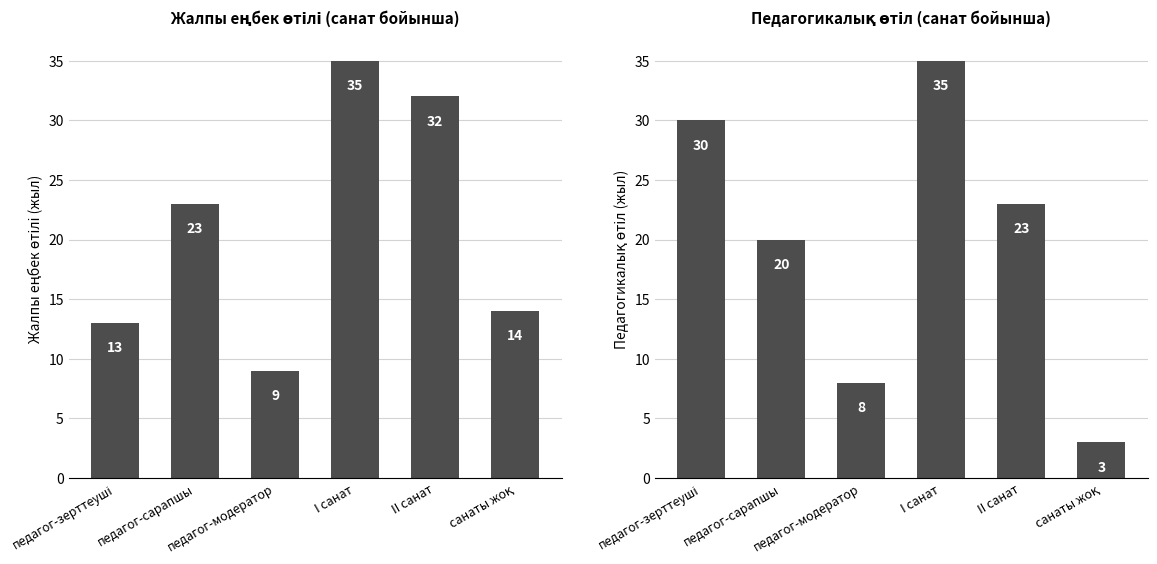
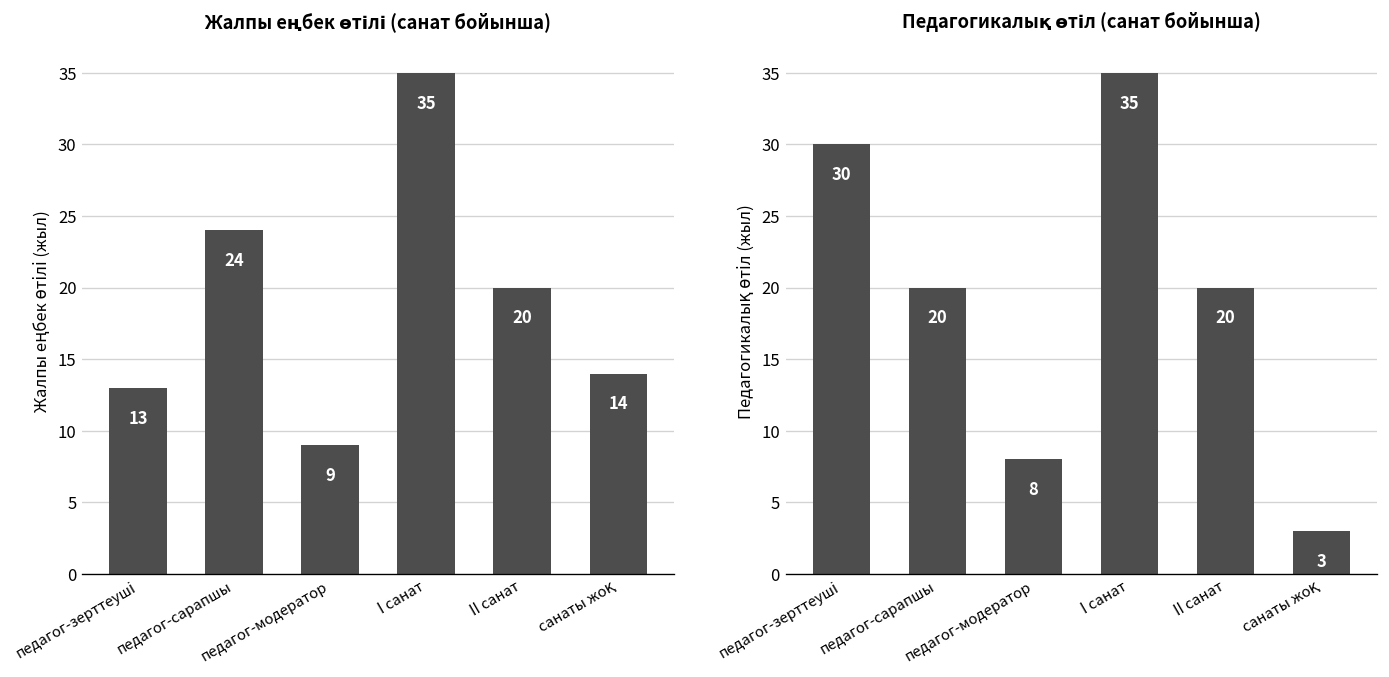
Жалпы еңбек өтілі (санат бойынша), педагог-сарапшы: 23 -> 24
Жалпы еңбек өтілі (санат бойынша), ІІ санат: 32 -> 20
Педагогикалық өтіл (санат бойынша), ІІ санат: 23 -> 20
